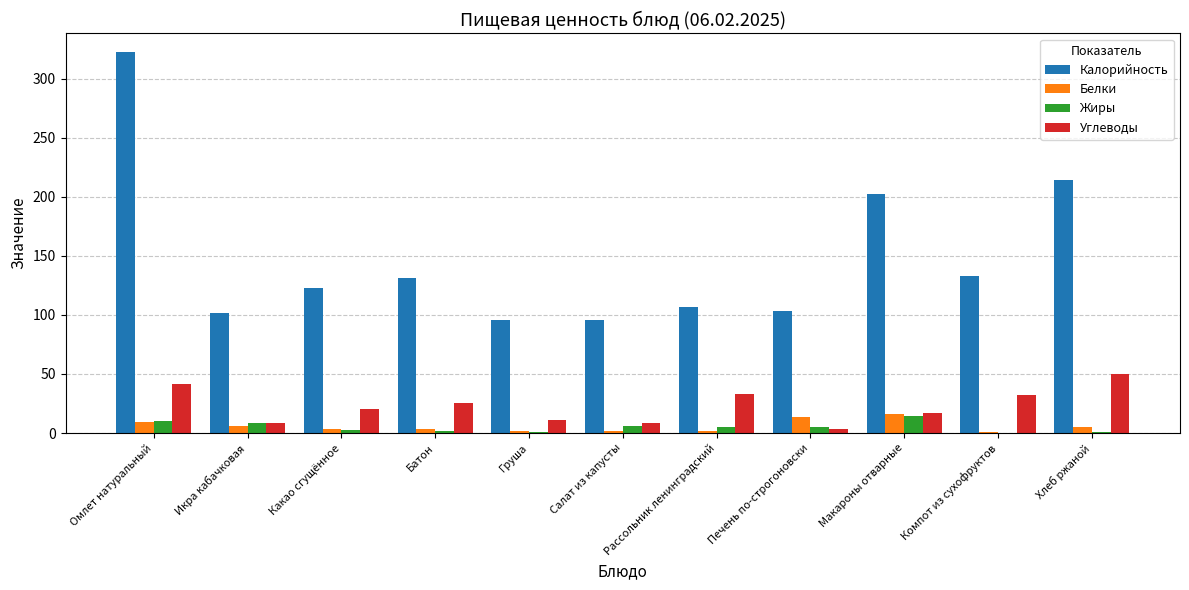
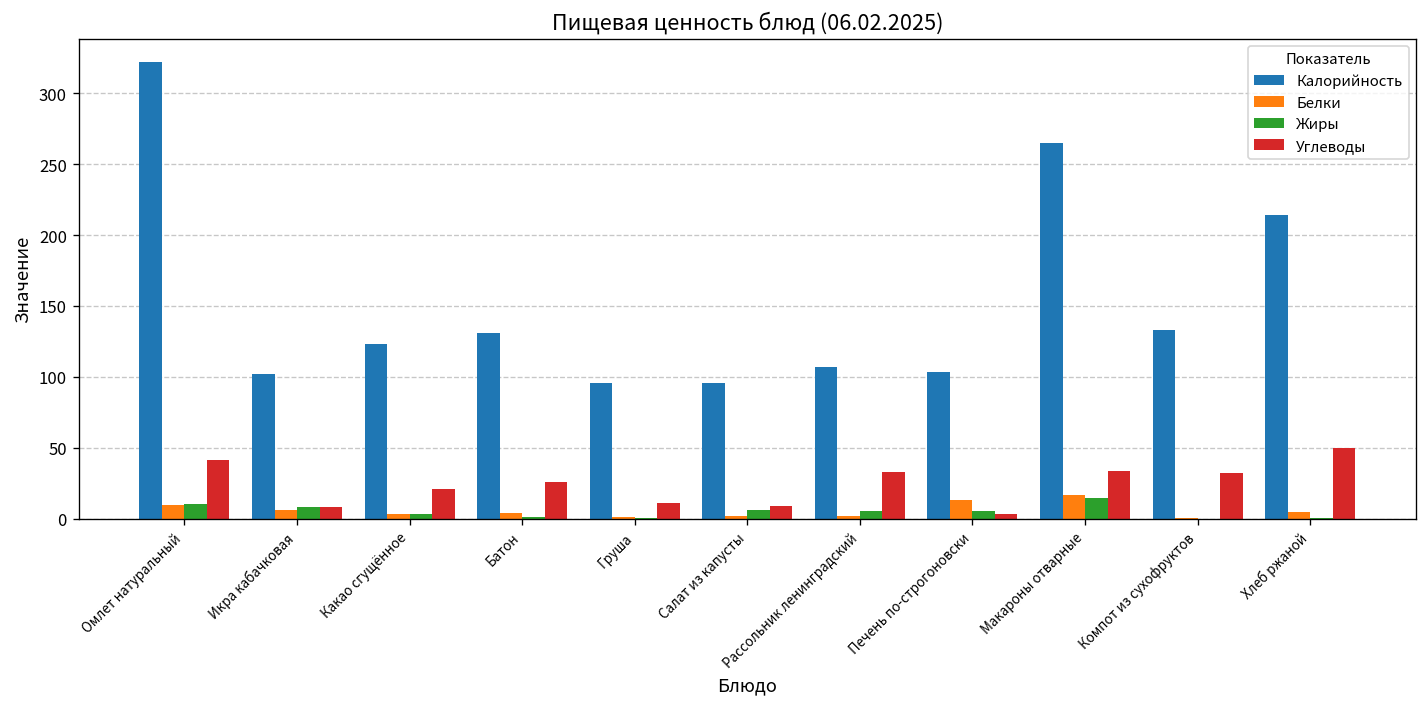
Калорийность, Макароны отварные: 202 -> 265
Углеводы, Макароны отварные: 17 -> 34
